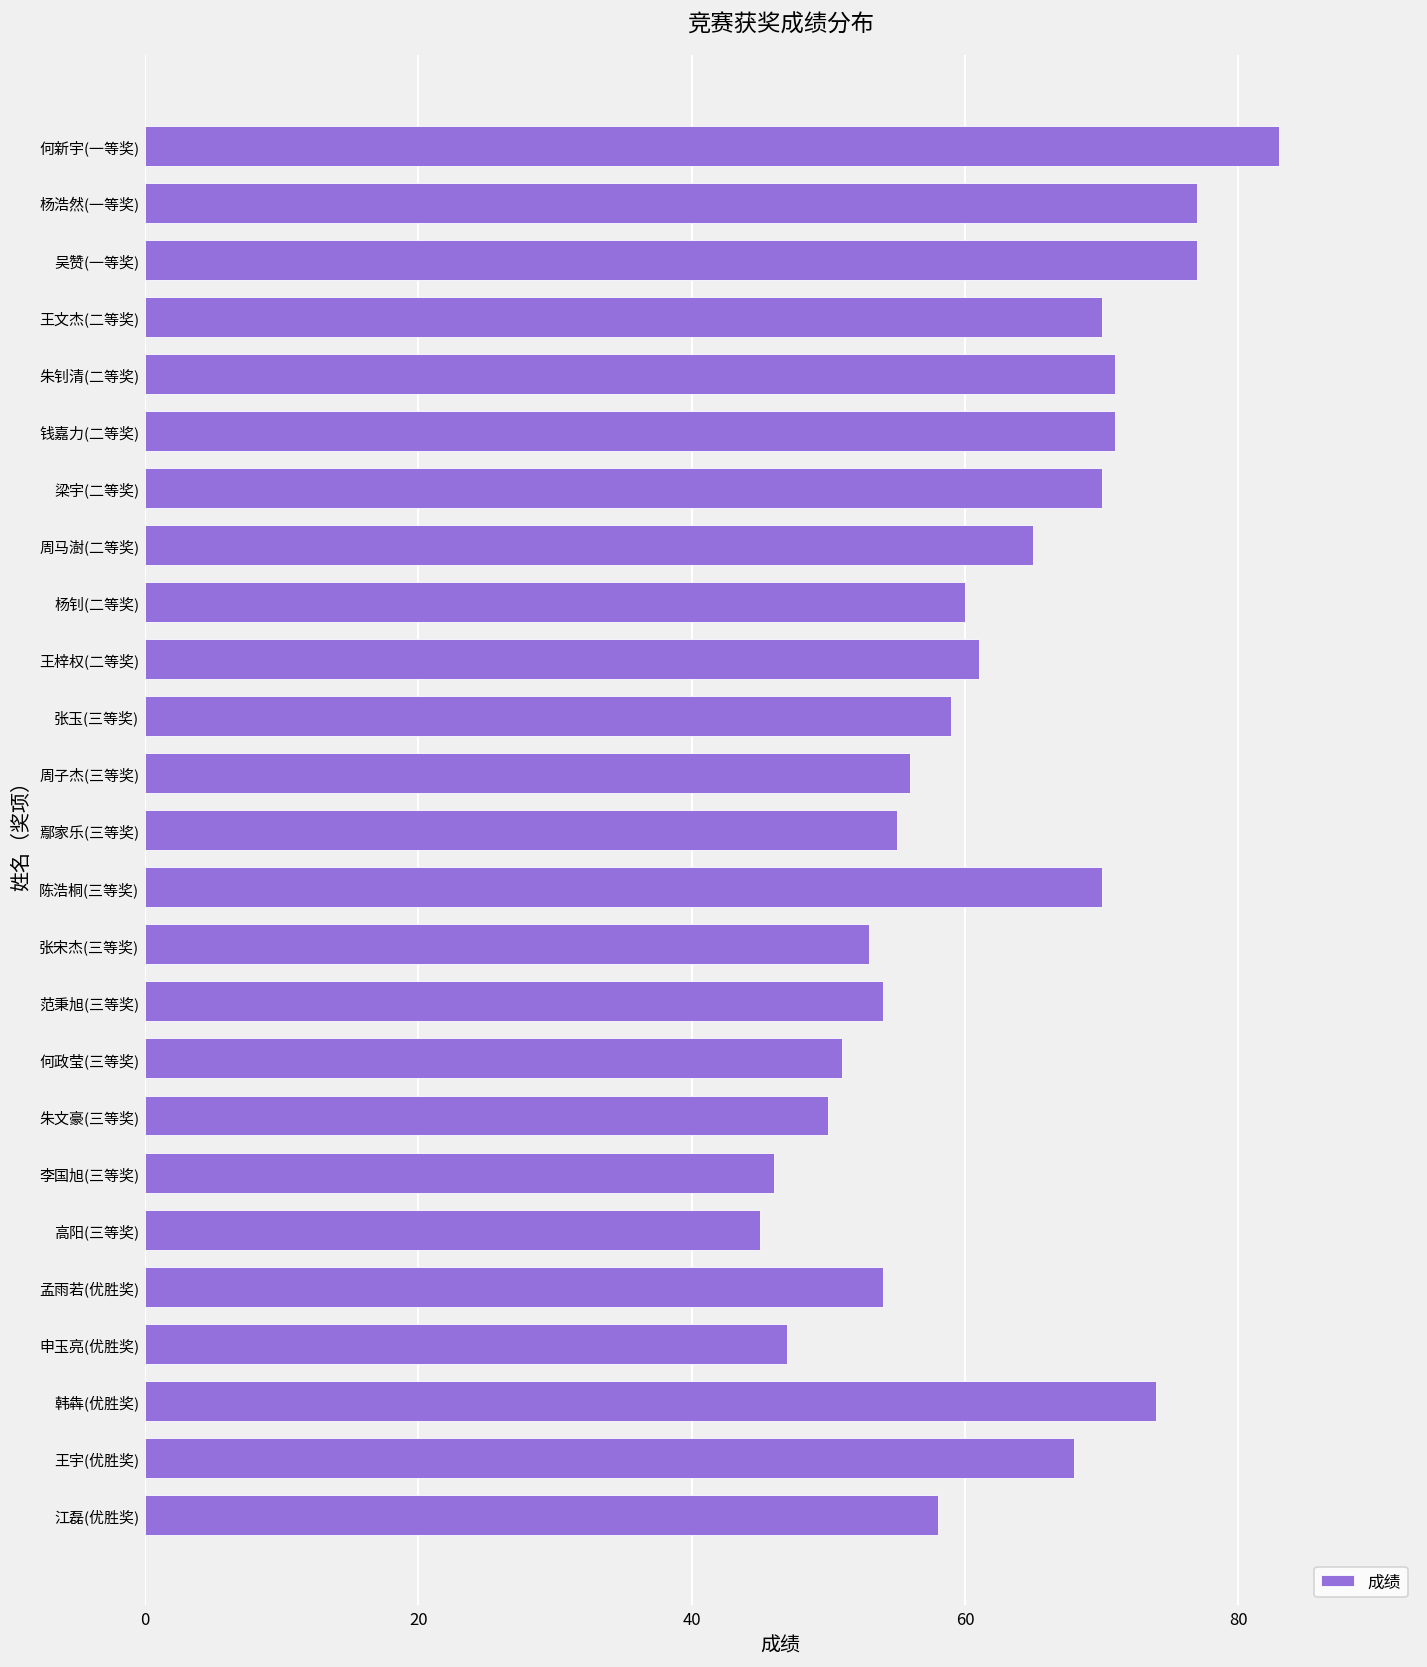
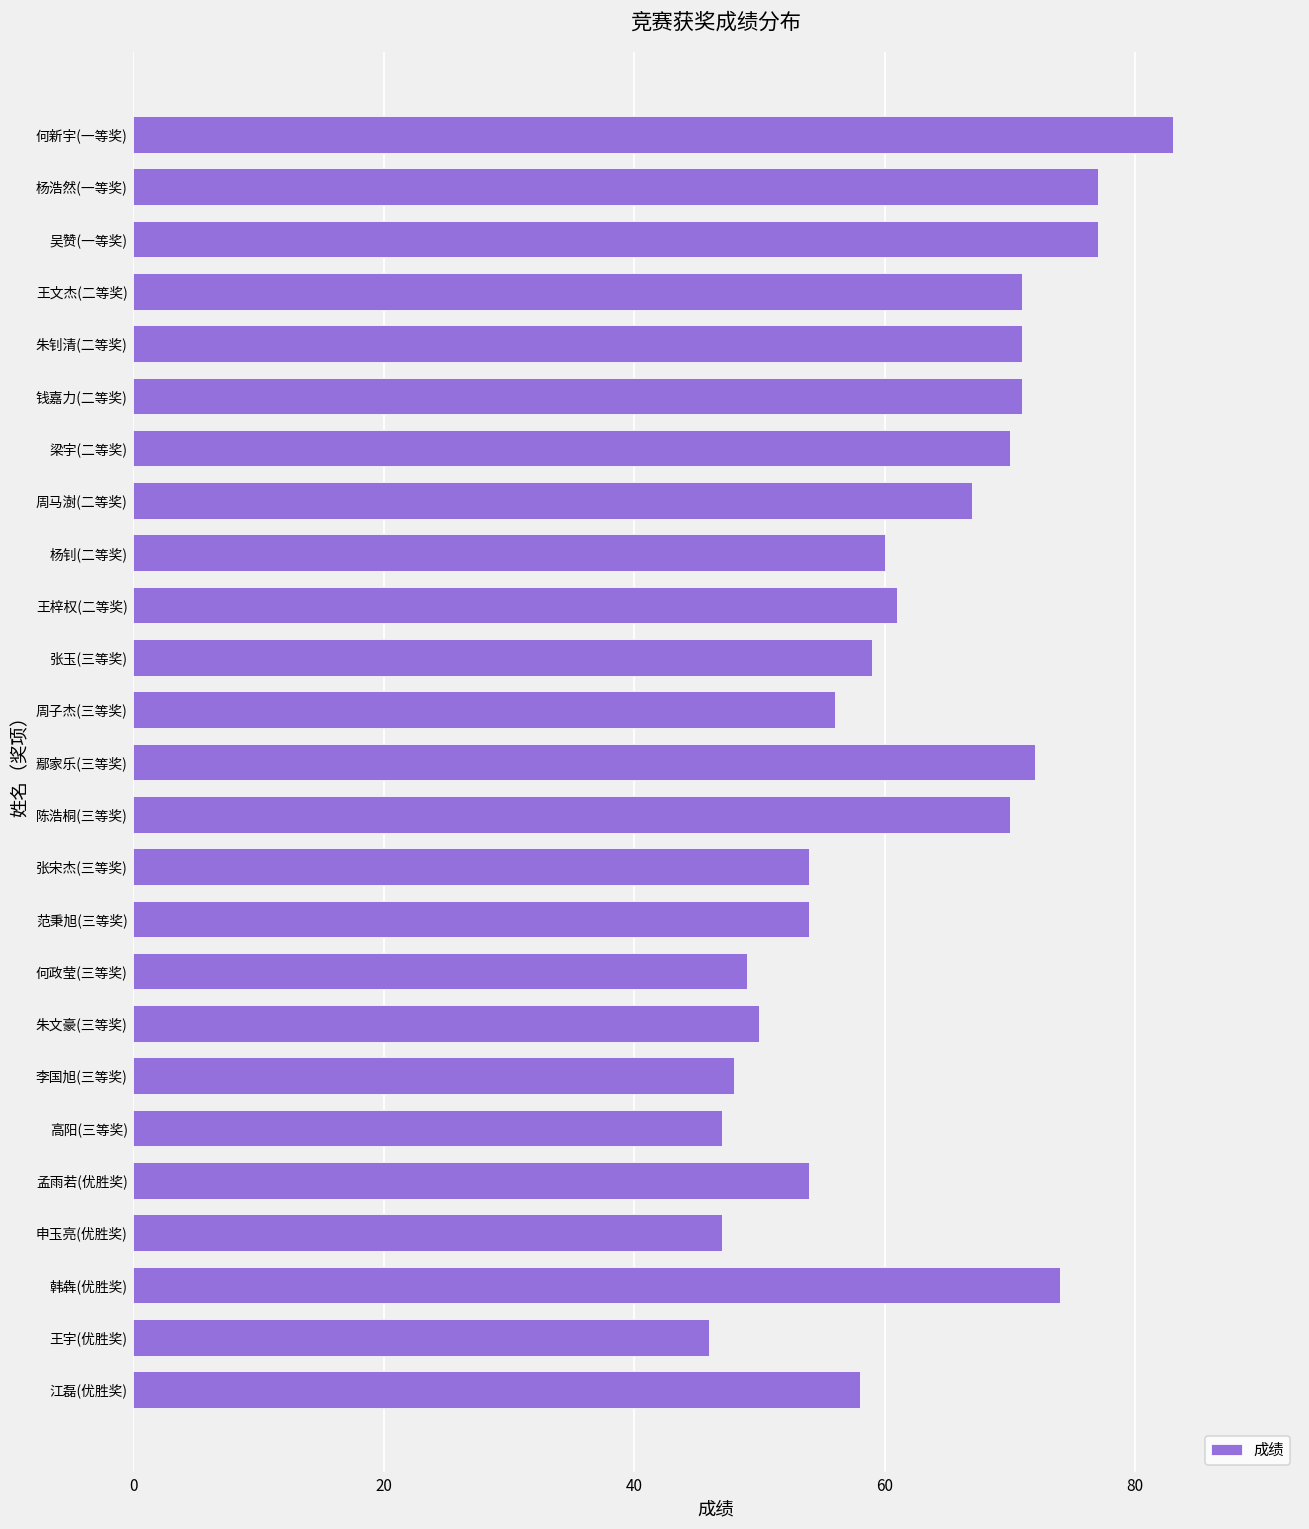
王文杰(二等奖): 70 -> 71
周马澍(二等奖): 65 -> 67
鄢家乐(三等奖): 55 -> 72
张宋杰(三等奖): 53 -> 54
何政莹(三等奖): 51 -> 49
李国旭(三等奖): 46 -> 48
高阳(三等奖): 45 -> 47
王宇(优胜奖): 68 -> 46
